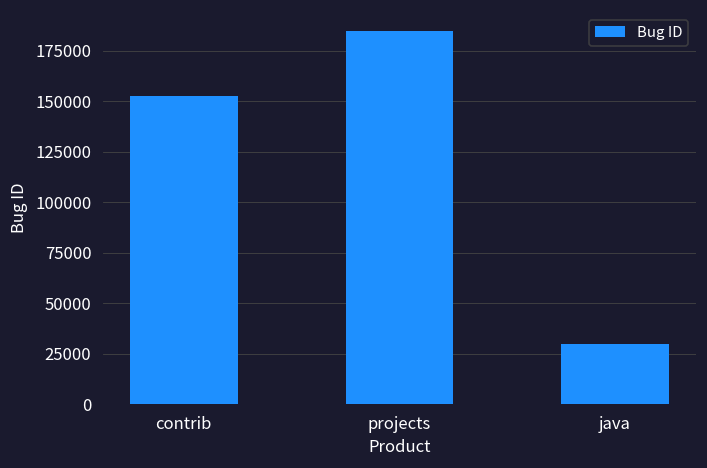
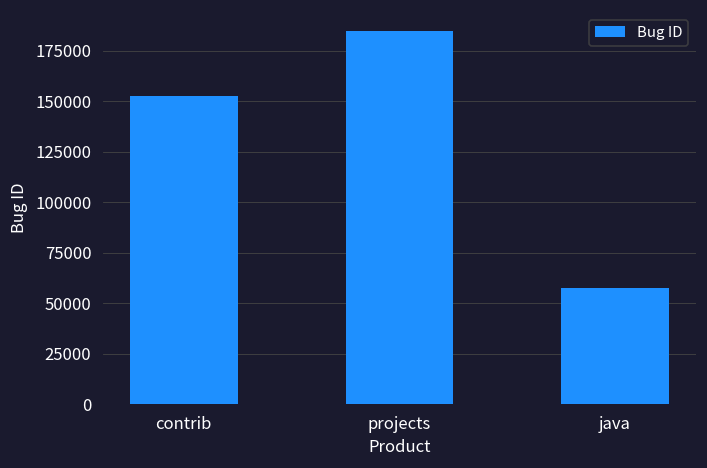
java: 30000 -> 58000
